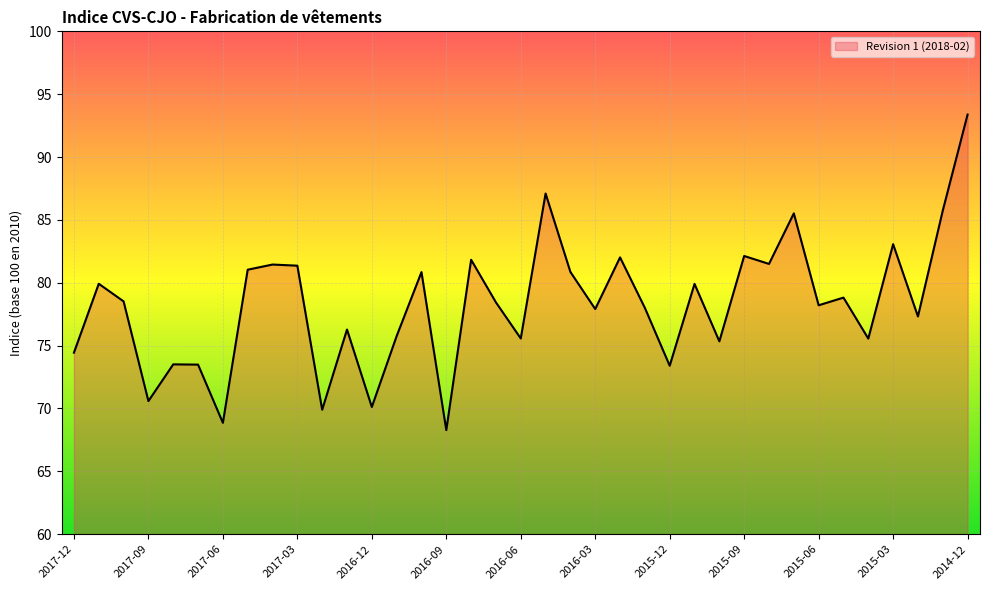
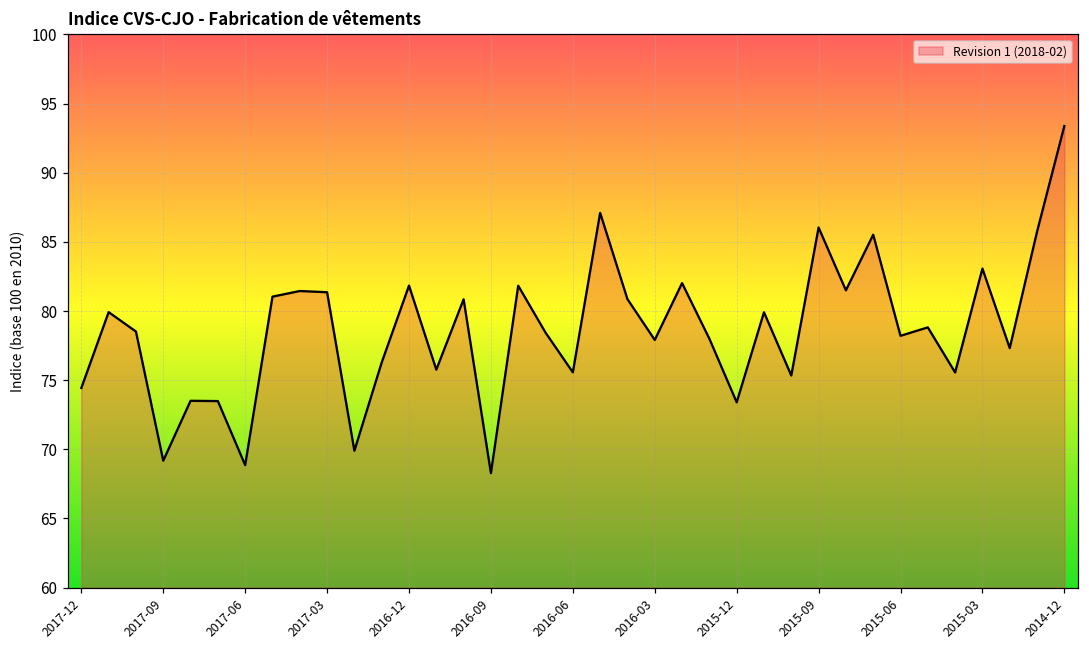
2017-09: 70.6 -> 69.2
2016-12: 70.1 -> 81.8
2015-09: 82.1 -> 86.0
